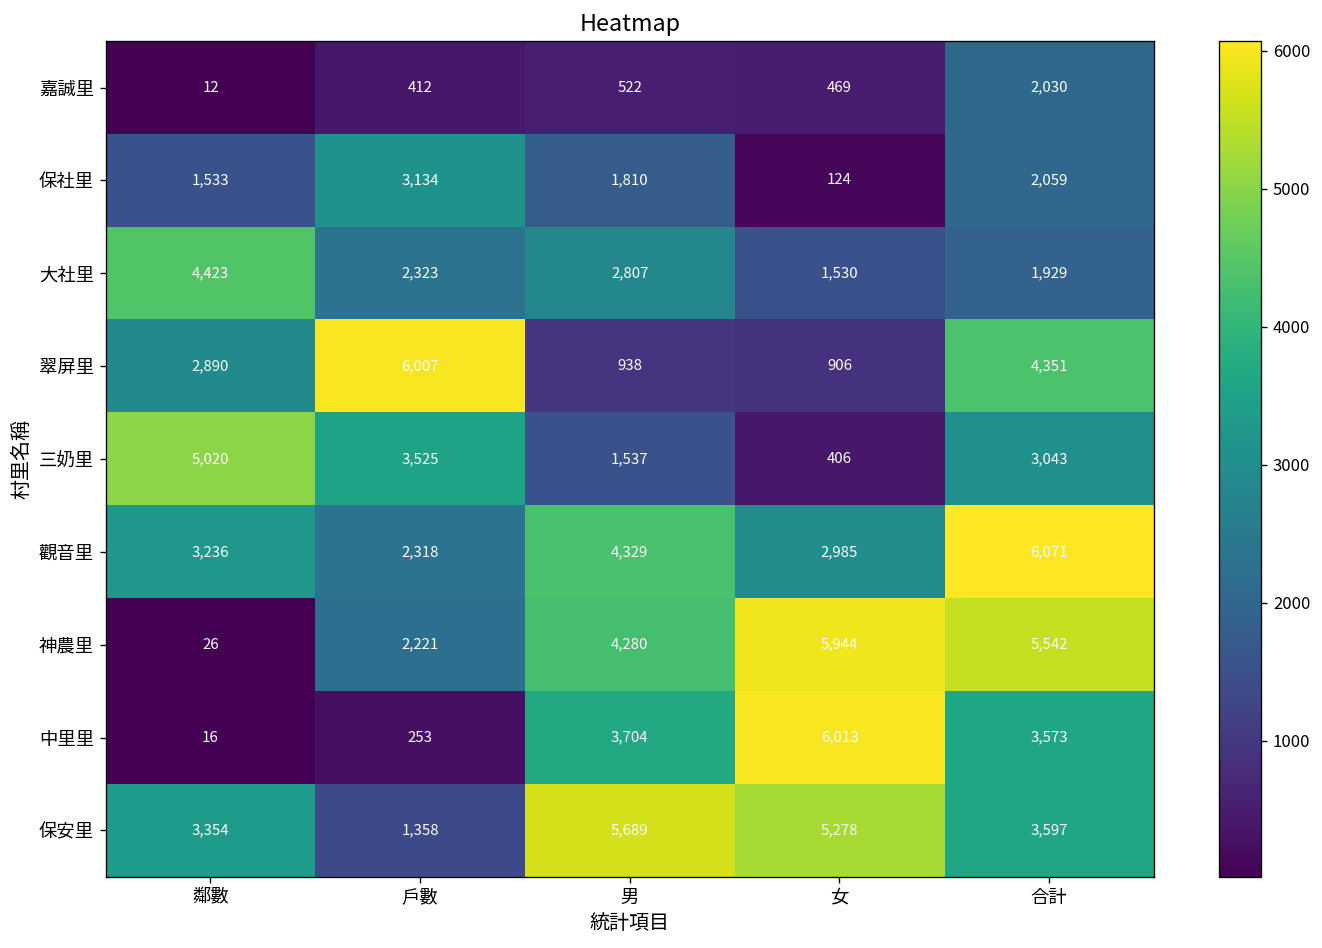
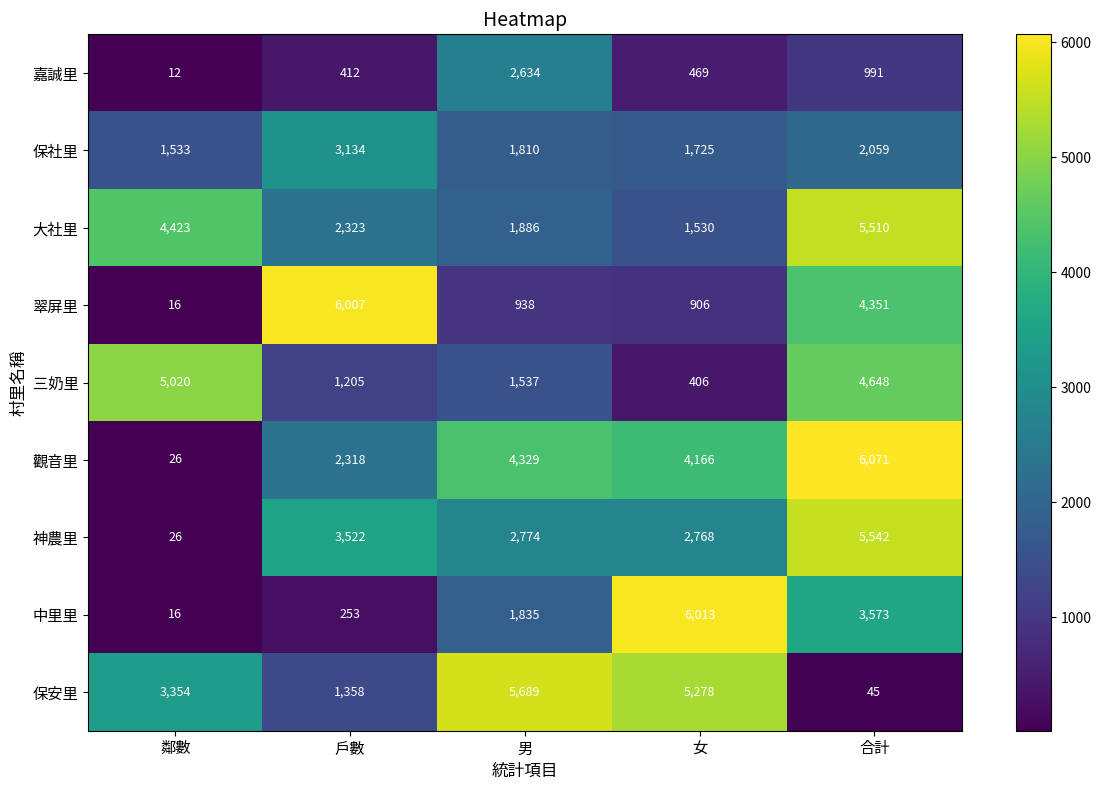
嘉誠里, 男: 522 -> 2,634
嘉誠里, 合計: 2,030 -> 991
保社里, 女: 124 -> 1,725
大社里, 男: 2,807 -> 1,886
大社里, 合計: 1,929 -> 5,510
翠屏里, 鄰數: 2,890 -> 16
三奶里, 戶數: 3,525 -> 1,205
三奶里, 合計: 3,043 -> 4,648
觀音里, 鄰數: 3,236 -> 26
觀音里, 女: 2,985 -> 4,166
神農里, 戶數: 2,221 -> 3,522
神農里, 男: 4,280 -> 2,774
神農里, 女: 5,944 -> 2,768
中里里, 男: 3,704 -> 1,835
保安里, 合計: 3,597 -> 45
